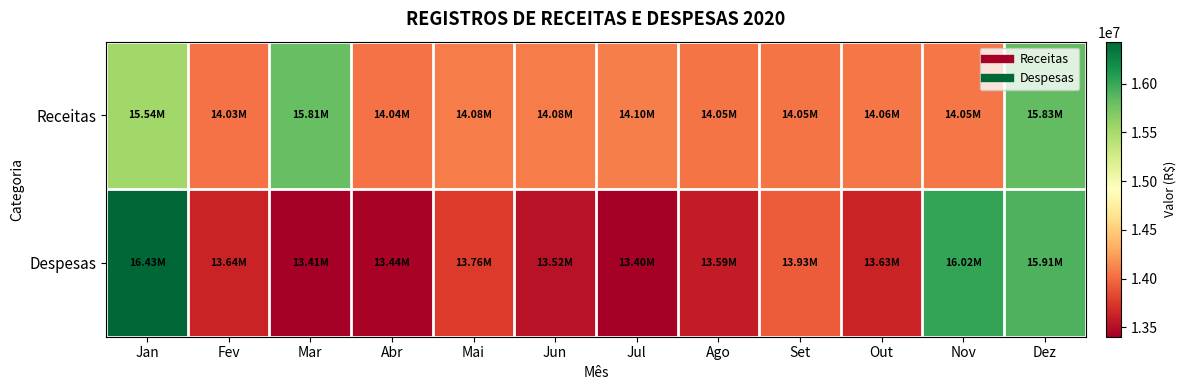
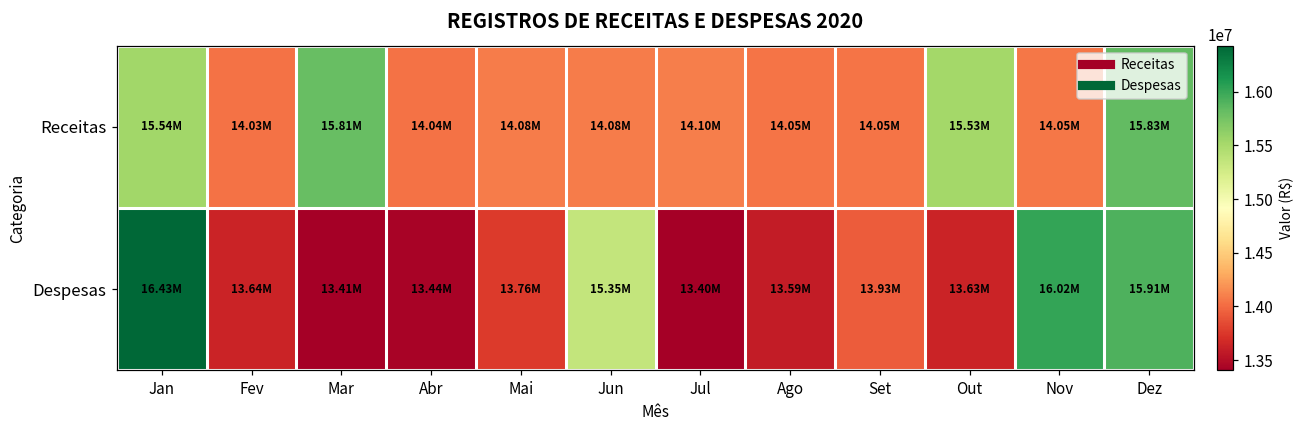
Receitas, Out: 14.06M -> 15.53M
Despesas, Jun: 13.52M -> 15.35M
